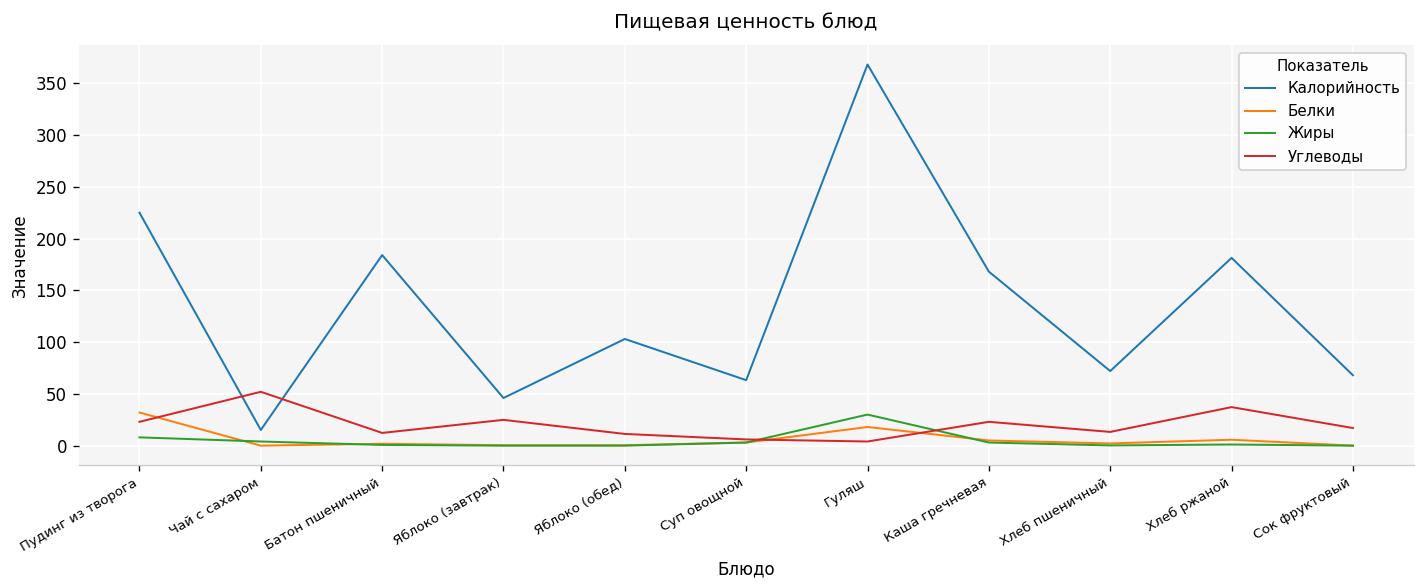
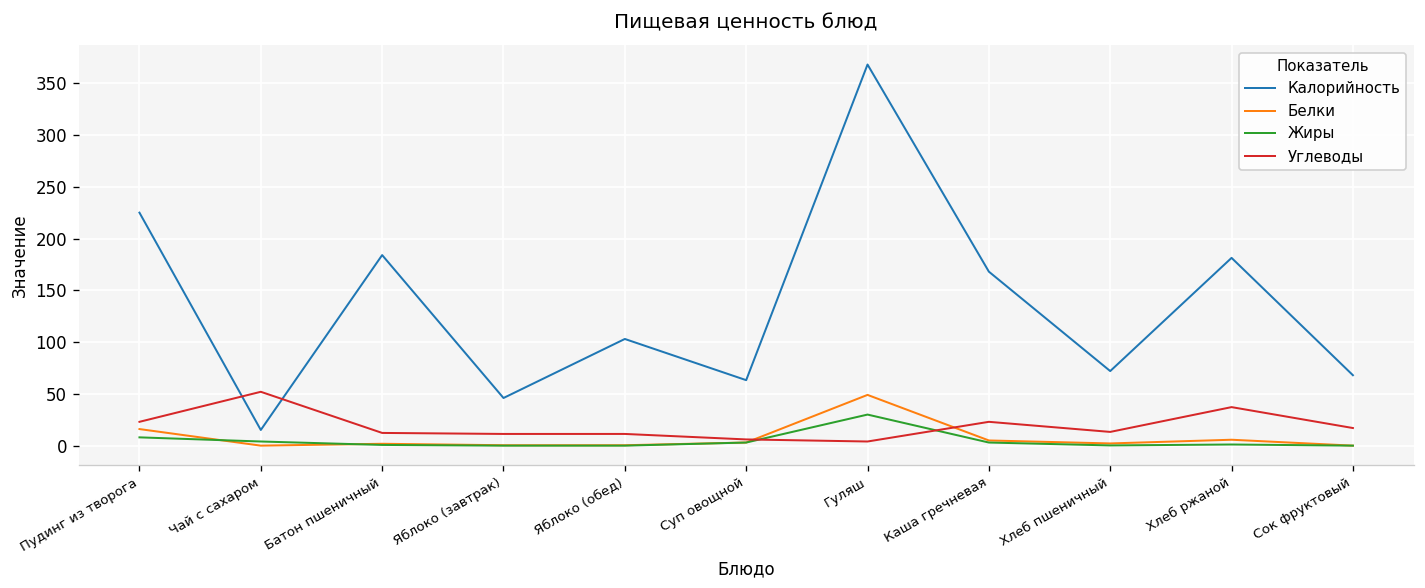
Белки, Пудинг из творога: 30 -> 20
Углеводы, Яблоко (завтрак): 20 -> 10
Белки, Гуляш: 20 -> 50
